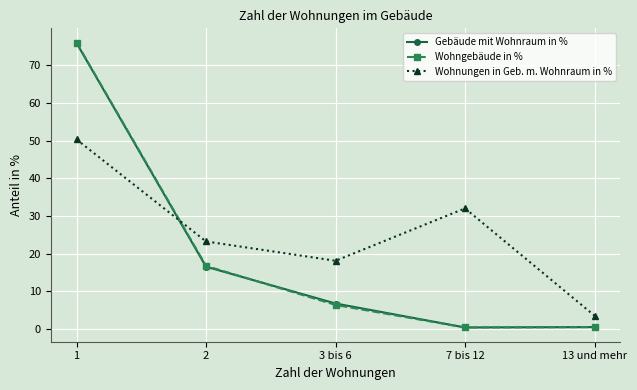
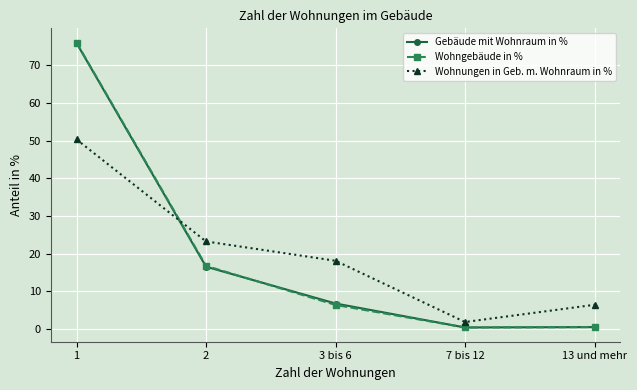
Wohnungen in Geb. m. Wohnraum in %, 7 bis 12: 32 -> 2
Wohnungen in Geb. m. Wohnraum in %, 13 und mehr: 4 -> 6
